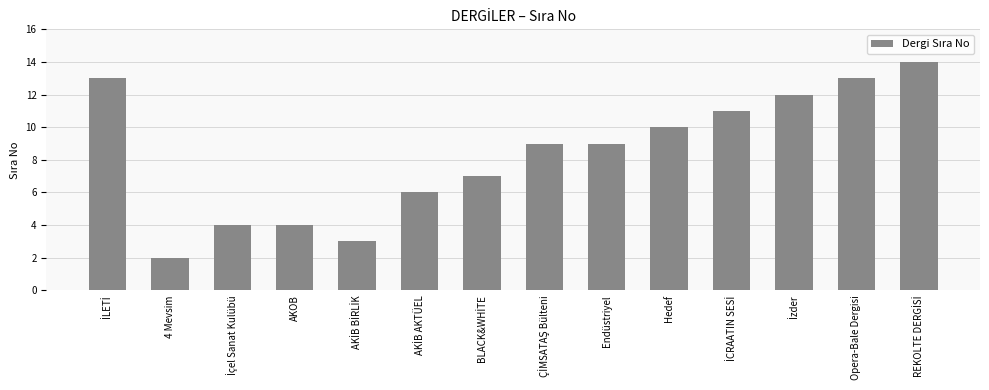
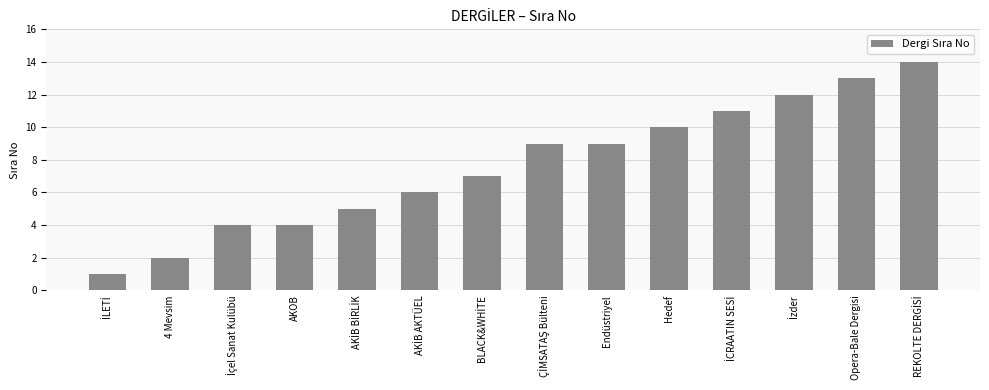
İLETİ: 13 -> 1
AKİB BİRLİK: 3 -> 5
